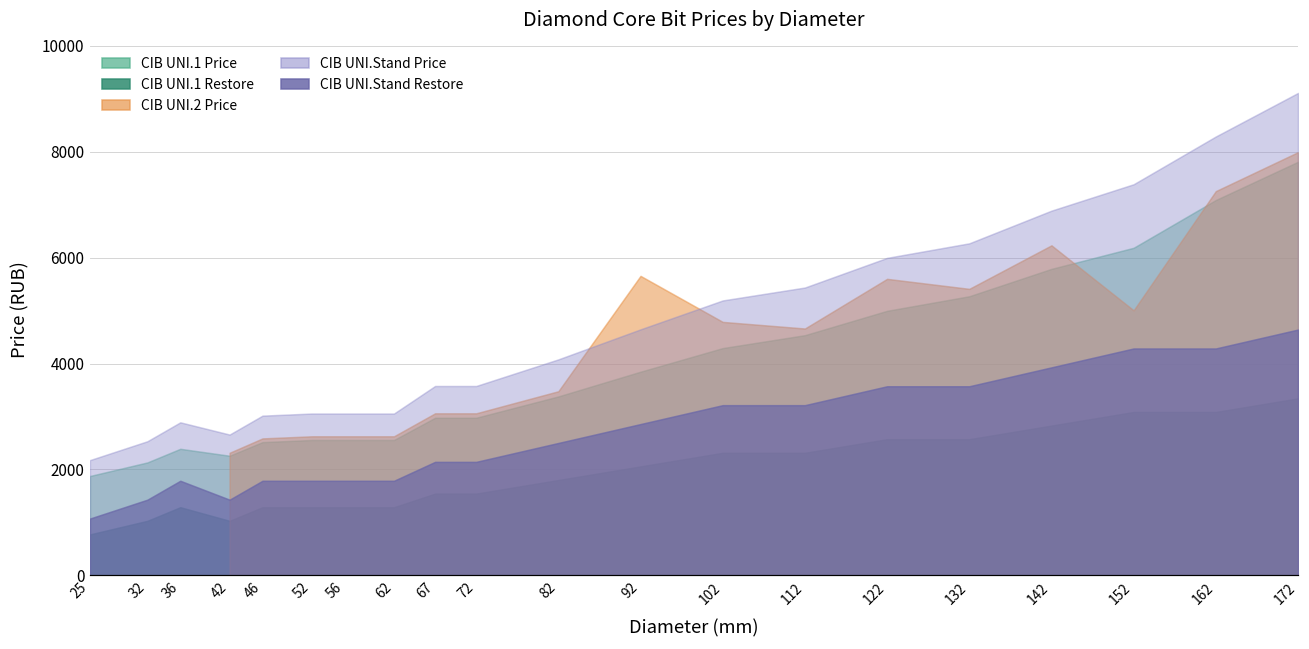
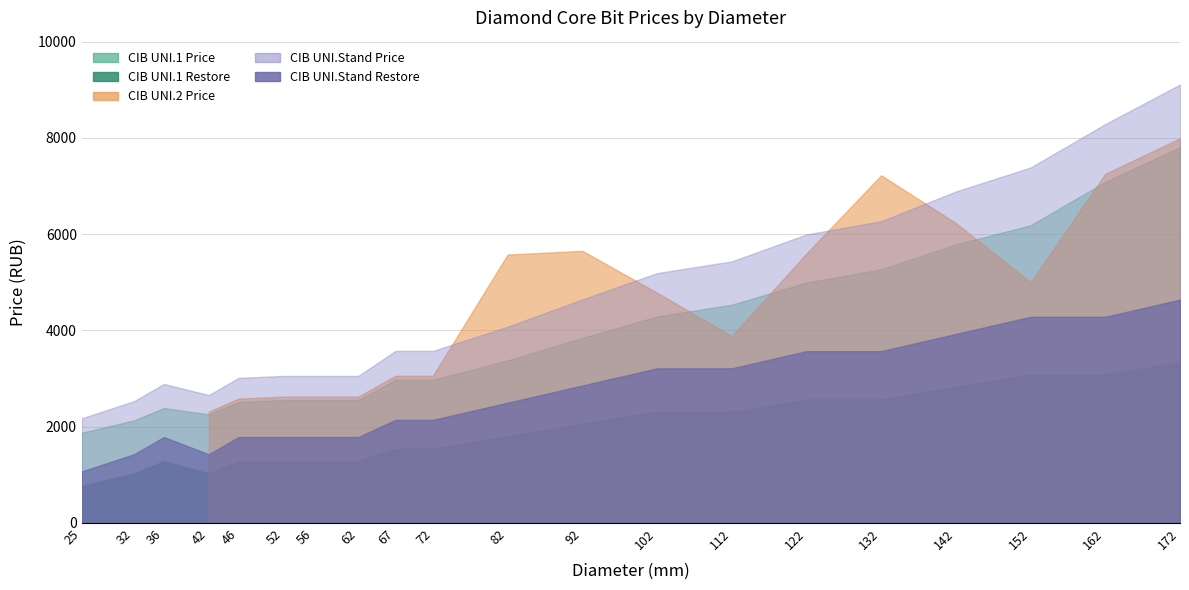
CIB UNI.2 Price, 82: 3500 -> 5600
CIB UNI.2 Price, 112: 4700 -> 3900
CIB UNI.2 Price, 132: 5400 -> 7200
